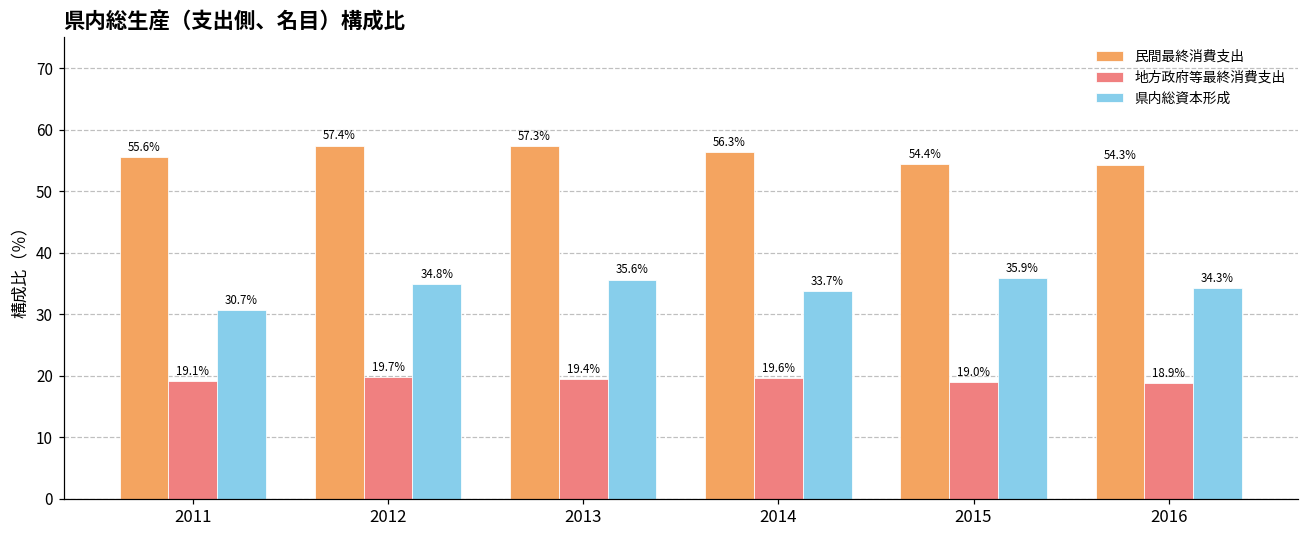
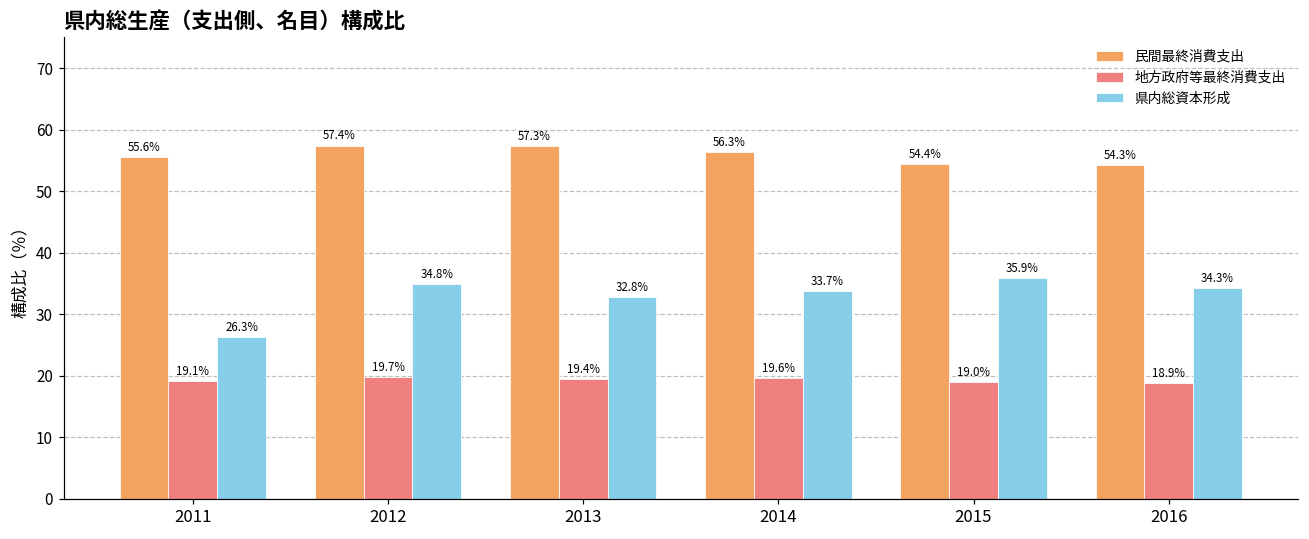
県内総資本形成, 2011: 30.7% -> 26.3%
県内総資本形成, 2013: 35.6% -> 32.8%
